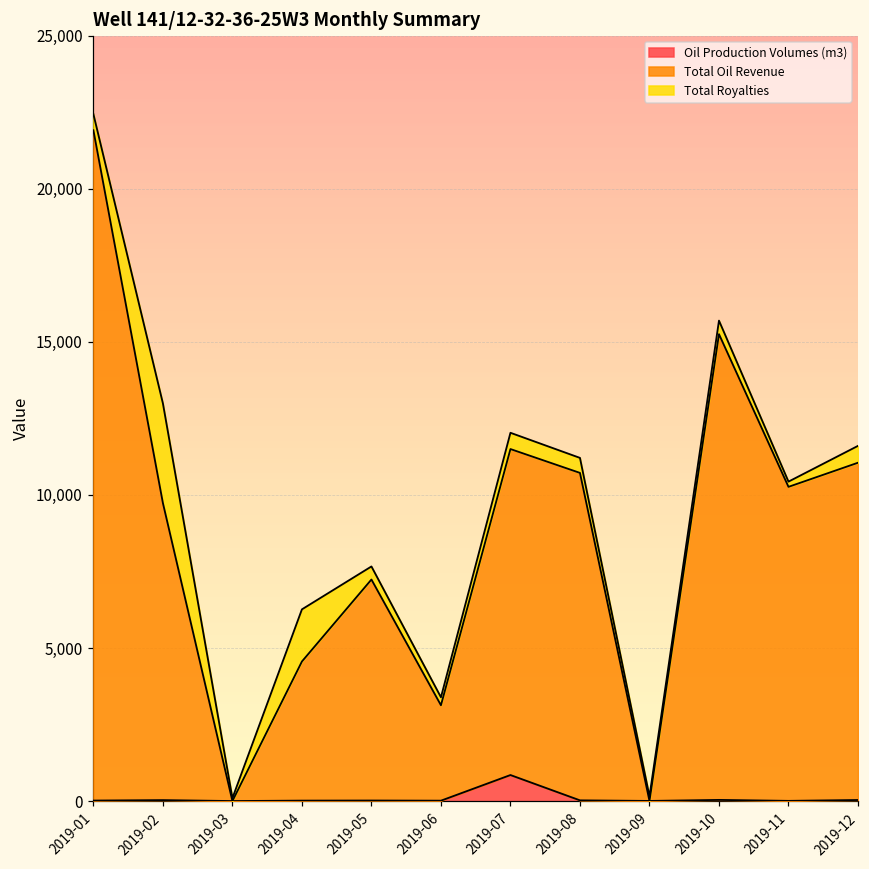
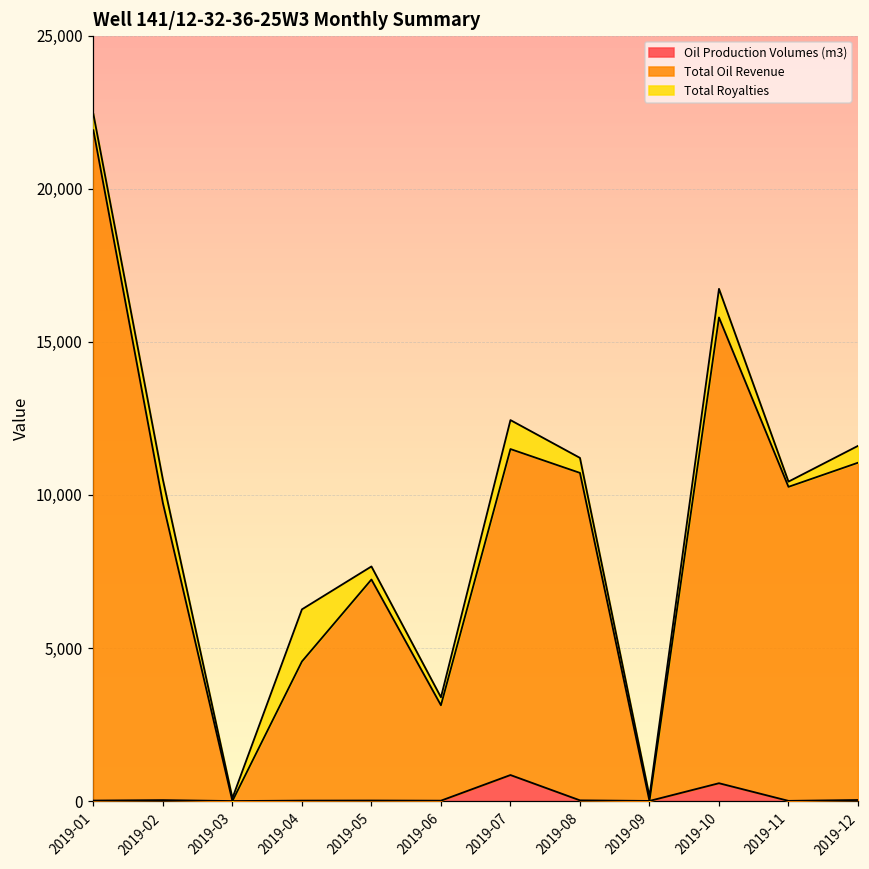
Total Royalties, 2019-02: 3,300 -> 800
Total Royalties, 2019-07: 500 -> 900
Oil Production Volumes (m3), 2019-10: 0 -> 600
Total Royalties, 2019-10: 400 -> 900
